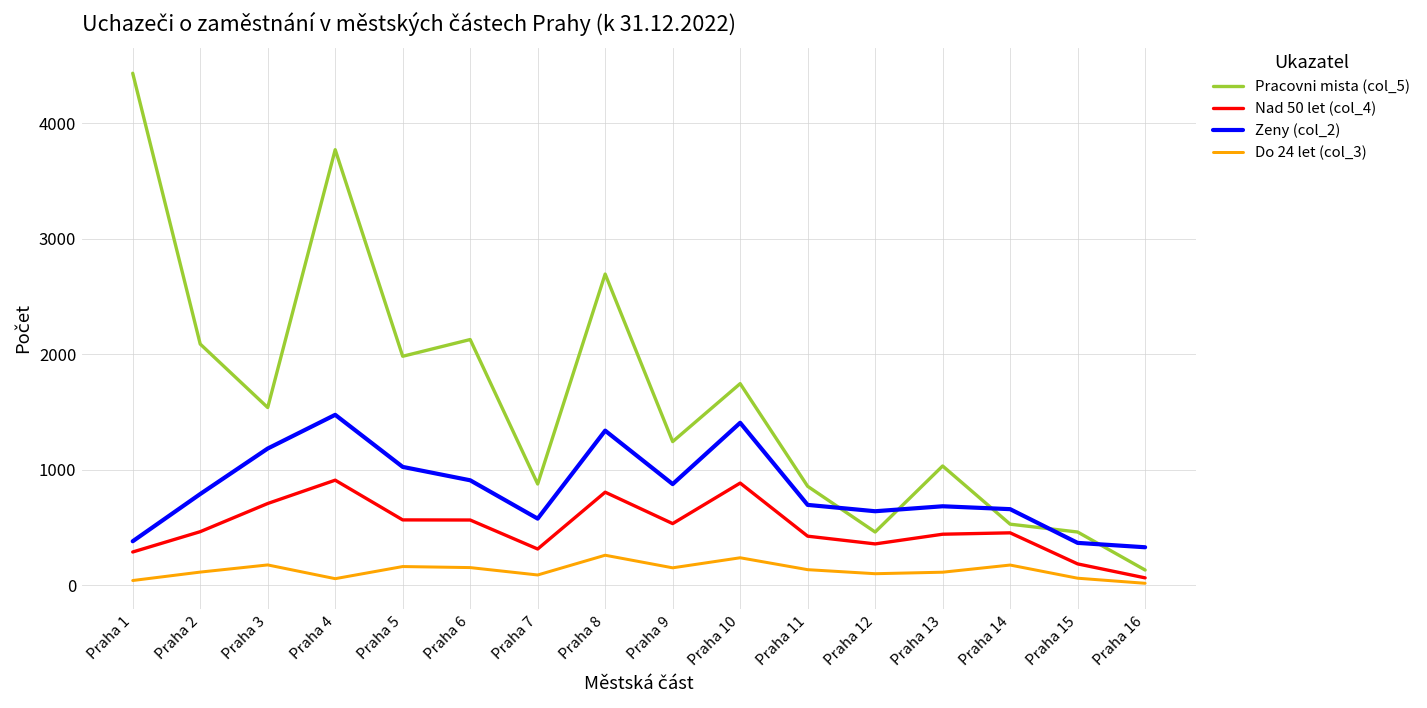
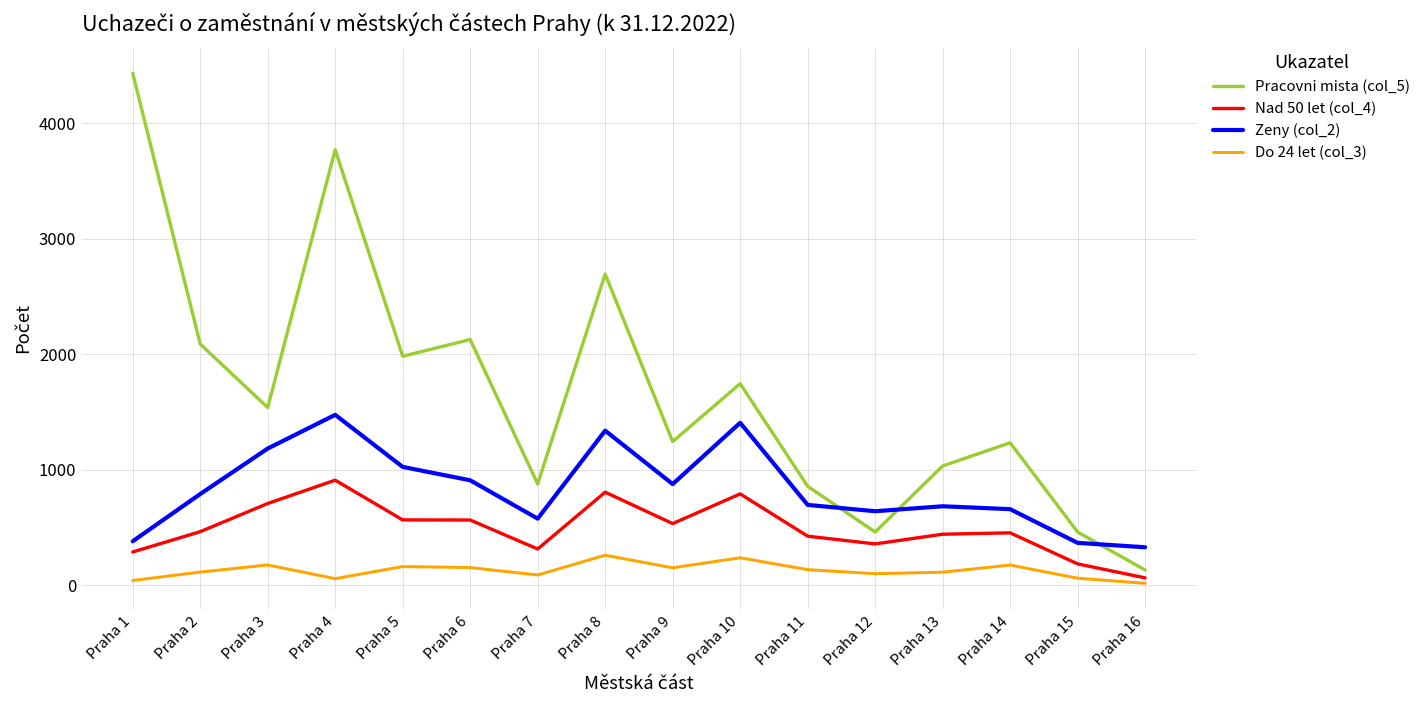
Nad 50 let (col_4), Praha 10: 900 -> 800
Pracovni mista (col_5), Praha 14: 500 -> 1200
